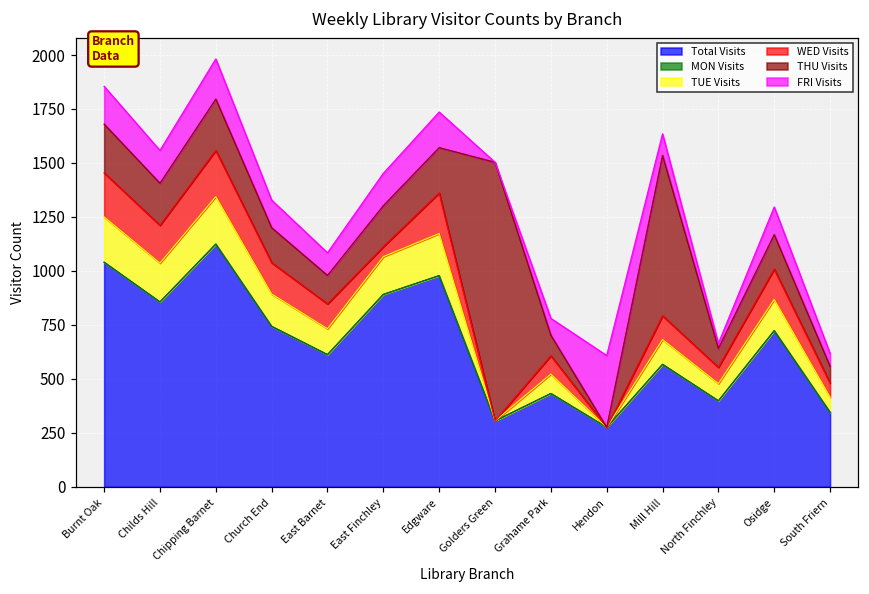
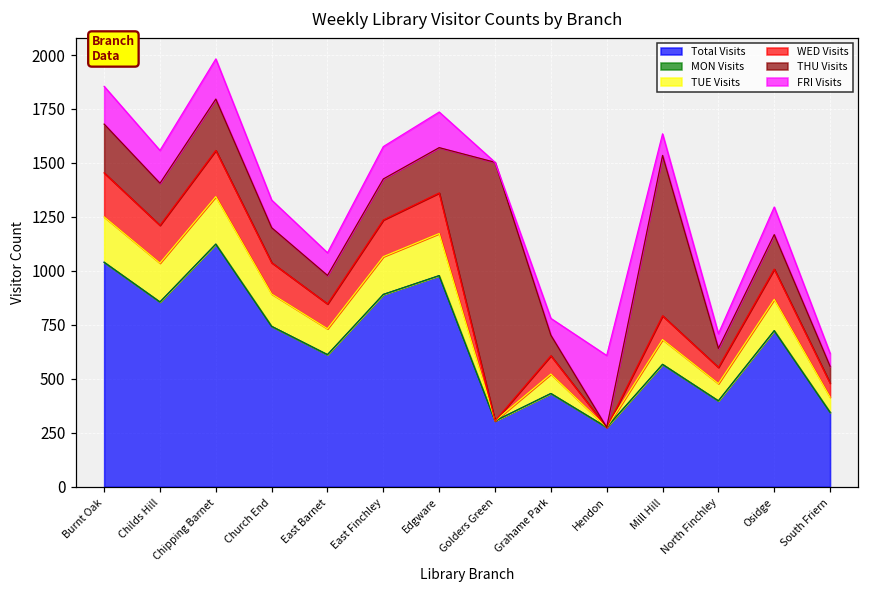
WED Visits, East Finchley: 50 -> 170
FRI Visits, North Finchley: 20 -> 70
